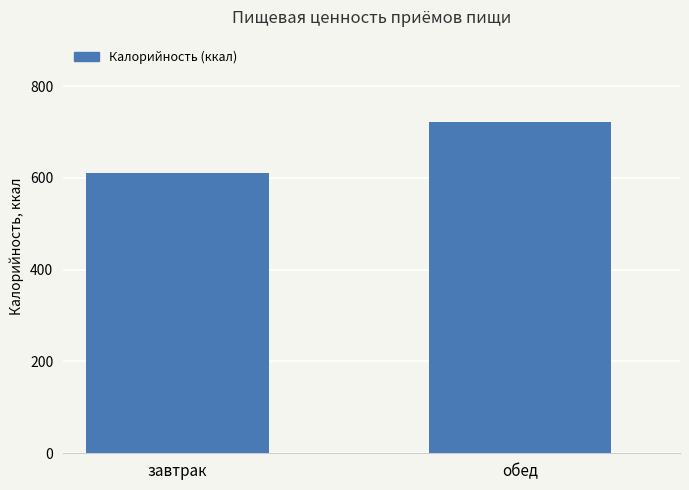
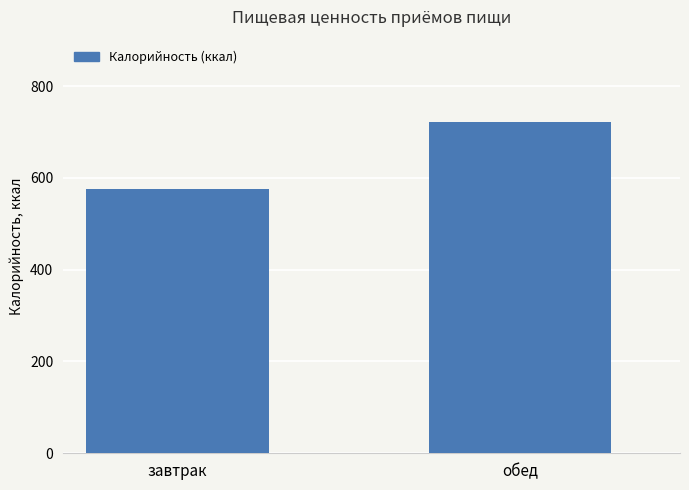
завтрак: 610 -> 580
